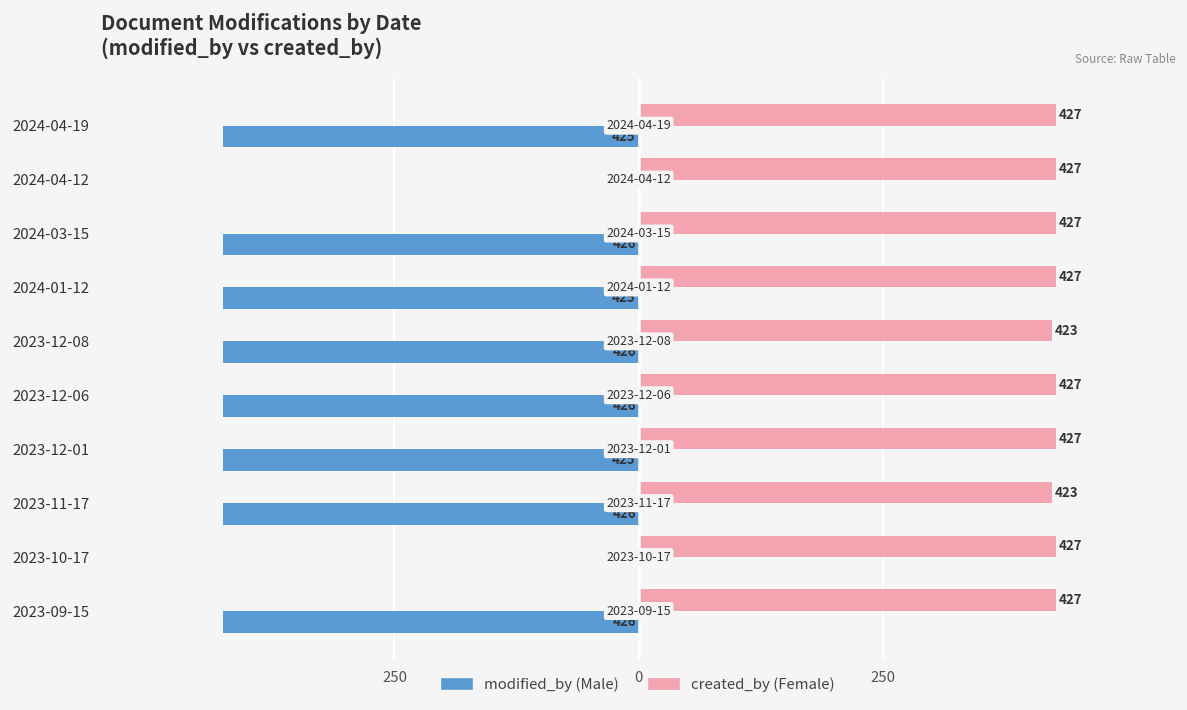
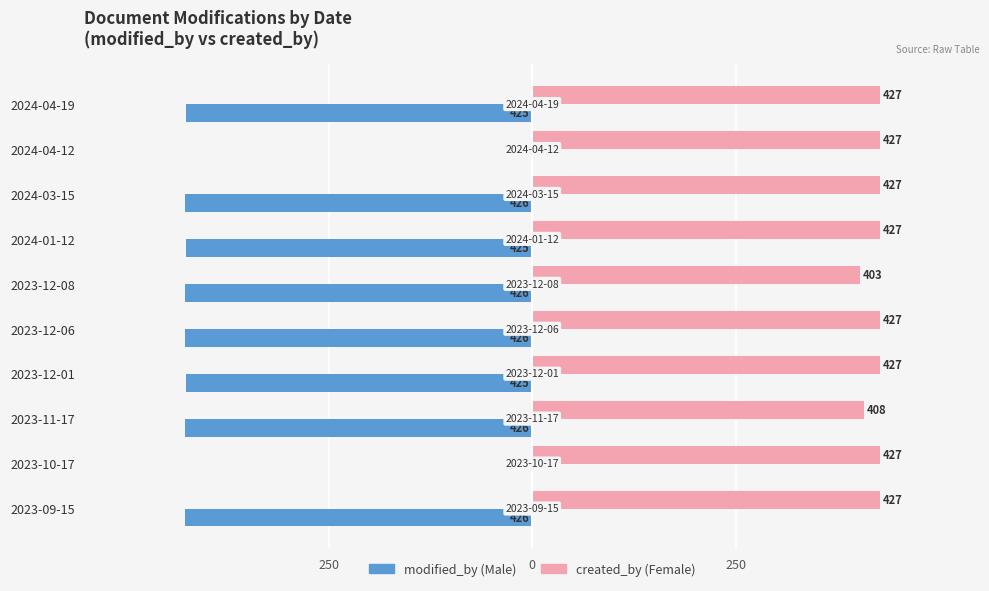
created_by (Female), 2023-12-08: 423 -> 403
created_by (Female), 2023-11-17: 423 -> 408
